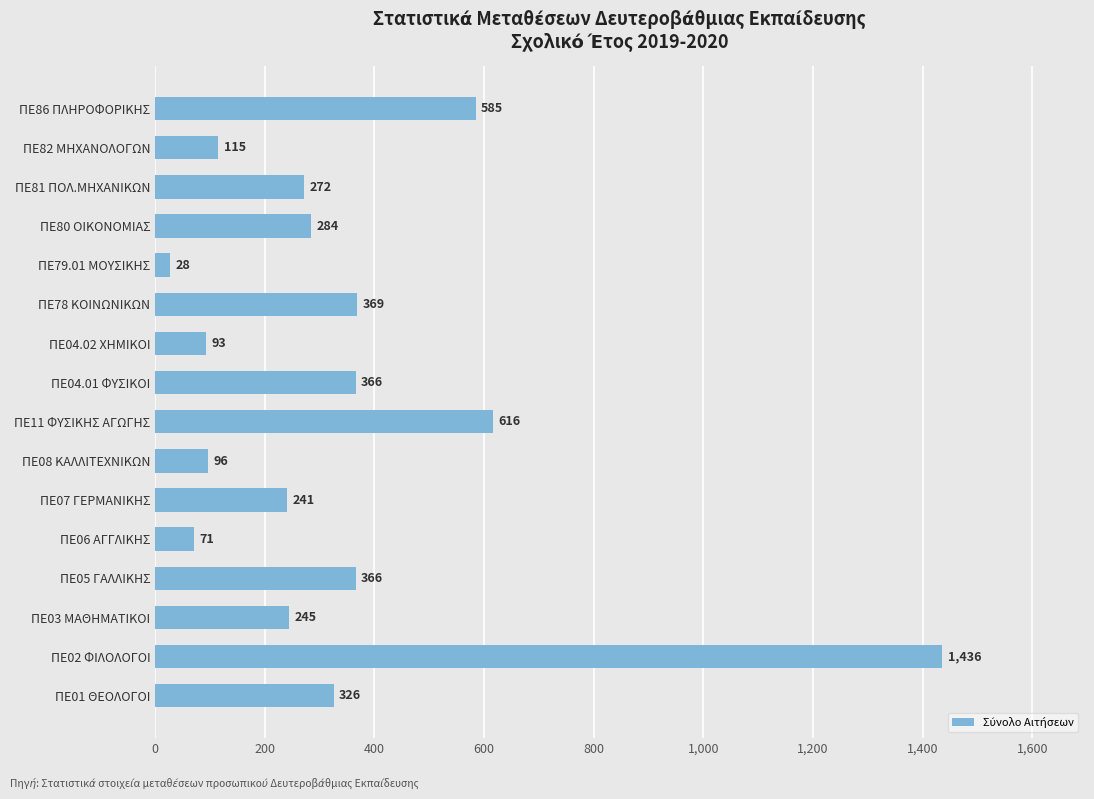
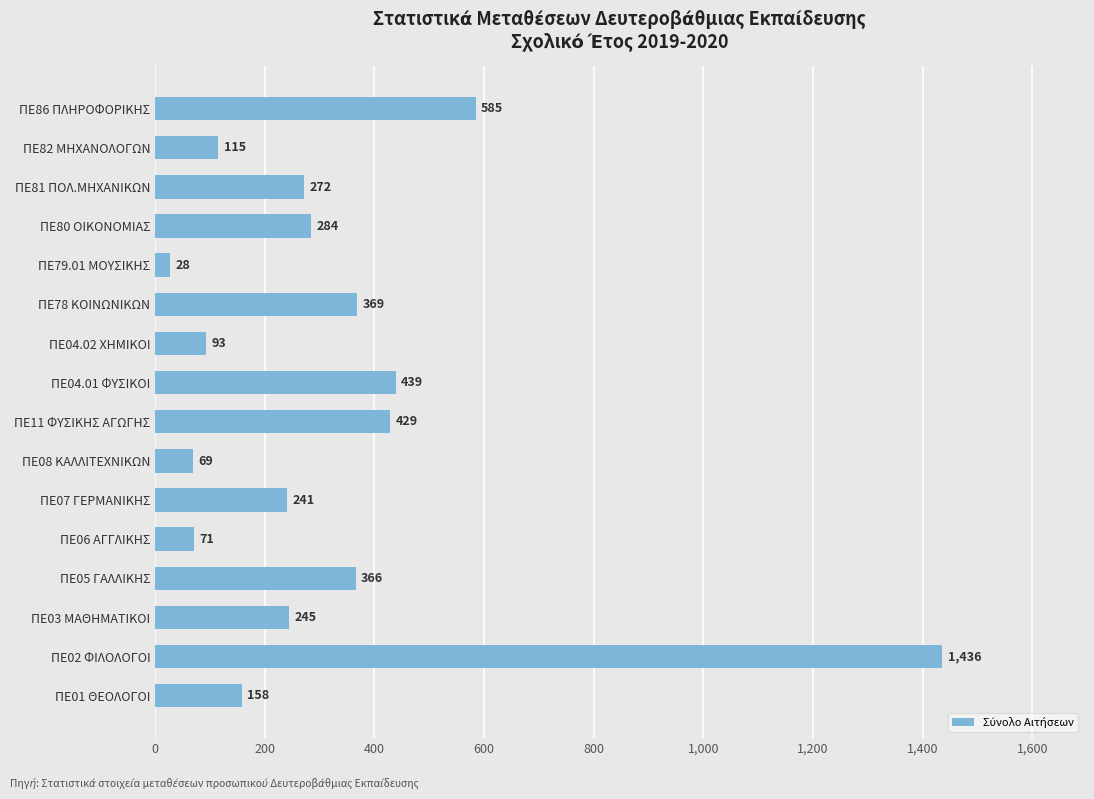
ΠΕ04.01 ΦΥΣΙΚΟΙ: 366 -> 439
ΠΕ11 ΦΥΣΙΚΗΣ ΑΓΩΓΗΣ: 616 -> 429
ΠΕ08 ΚΑΛΛΙΤΕΧΝΙΚΩΝ: 96 -> 69
ΠΕ01 ΘΕΟΛΟΓΟΙ: 326 -> 158
